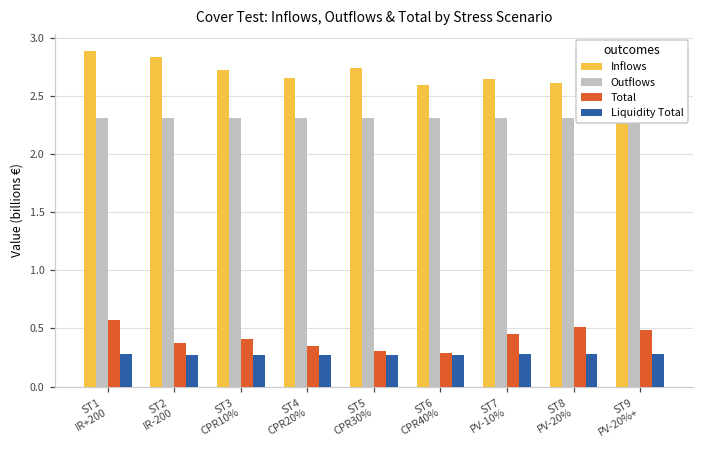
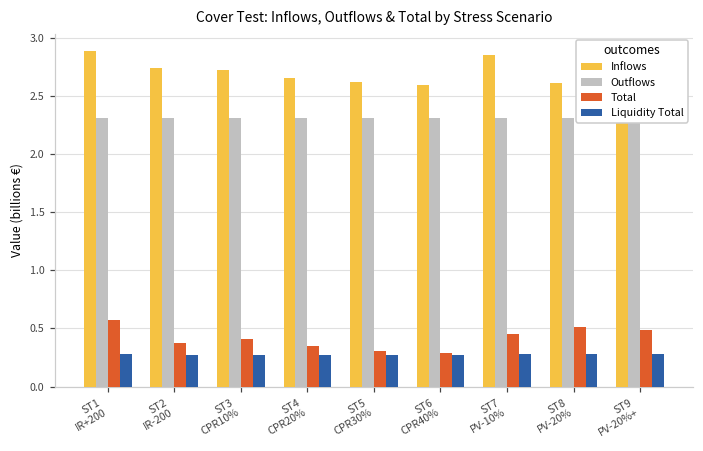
Inflows, ST2 IR-200: 2.84 -> 2.74
Inflows, ST5 CPR30%: 2.75 -> 2.62
Inflows, ST7 PV-10%: 2.65 -> 2.85
